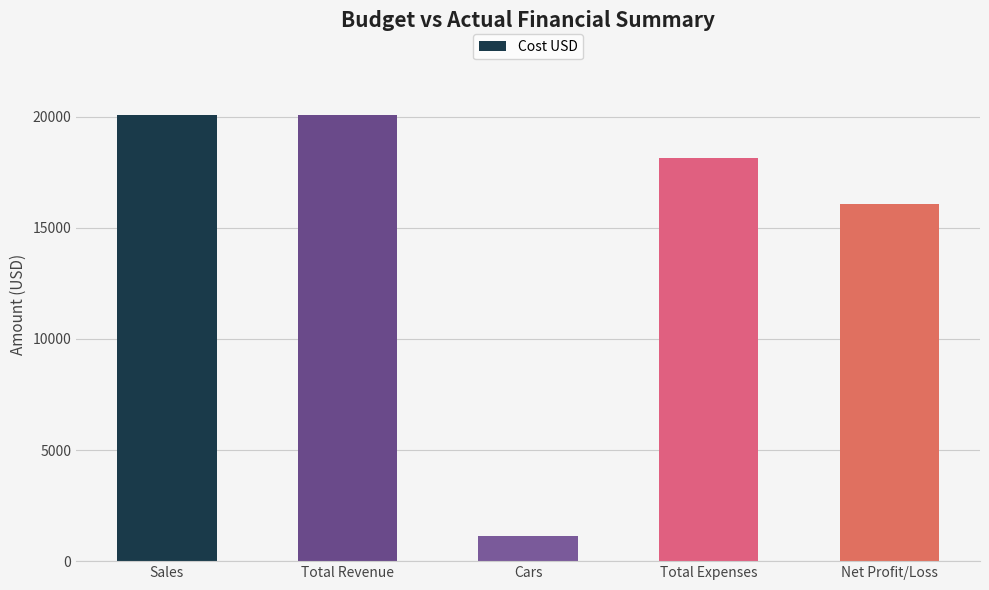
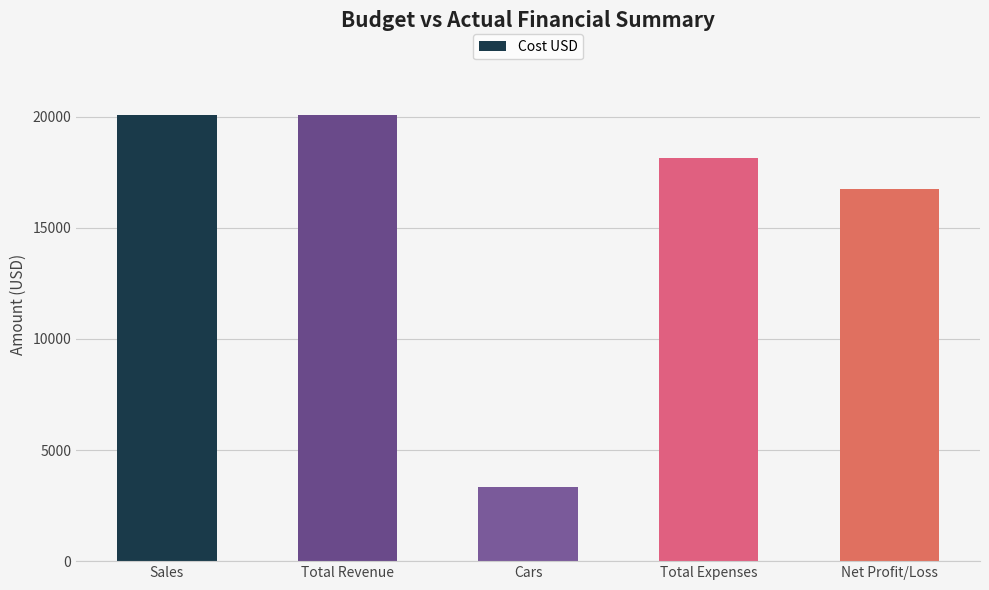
Cars: 1100 -> 3400
Net Profit/Loss: 16100 -> 16700
